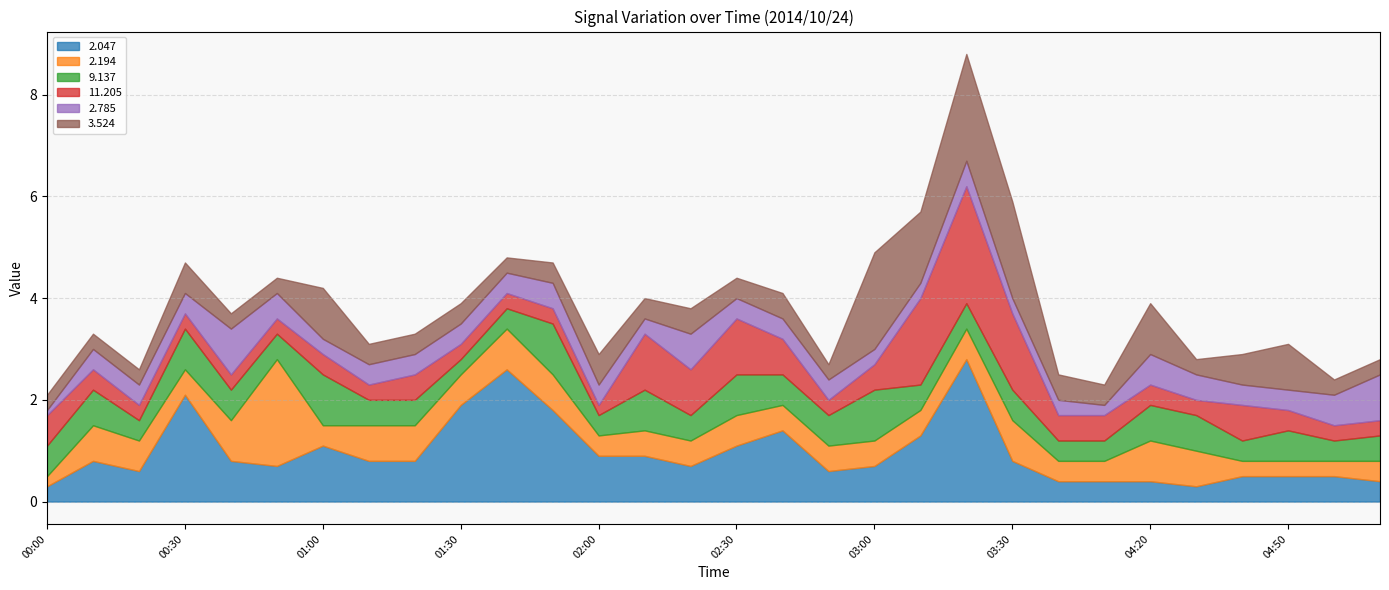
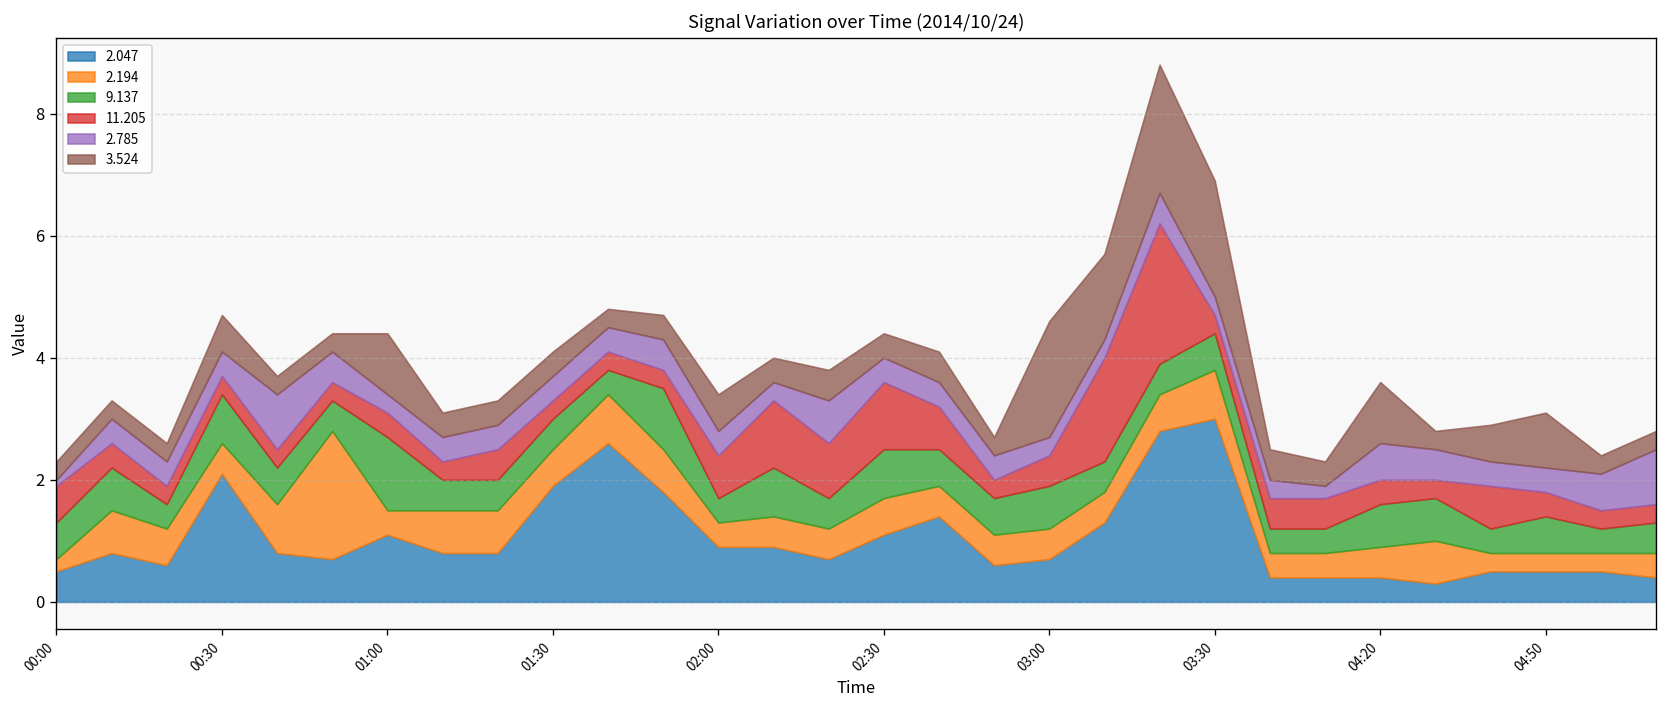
2.047, 00:00: 0.3 -> 0.5
9.137, 01:00: 1.0 -> 1.2
9.137, 01:30: 0.3 -> 0.5
11.205, 02:00: 0.2 -> 0.7
9.137, 03:00: 1.0 -> 0.7
2.047, 03:30: 0.8 -> 3.0
11.205, 03:30: 1.5 -> 0.3
2.194, 04:20: 0.8 -> 0.5
